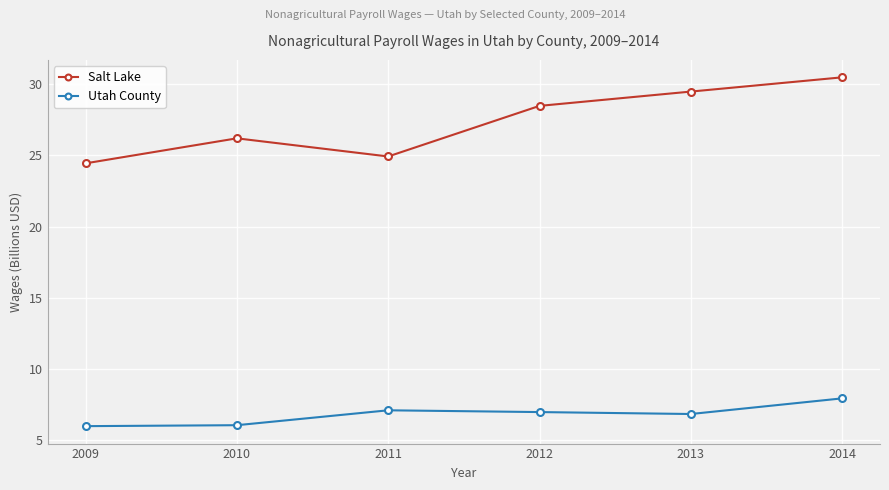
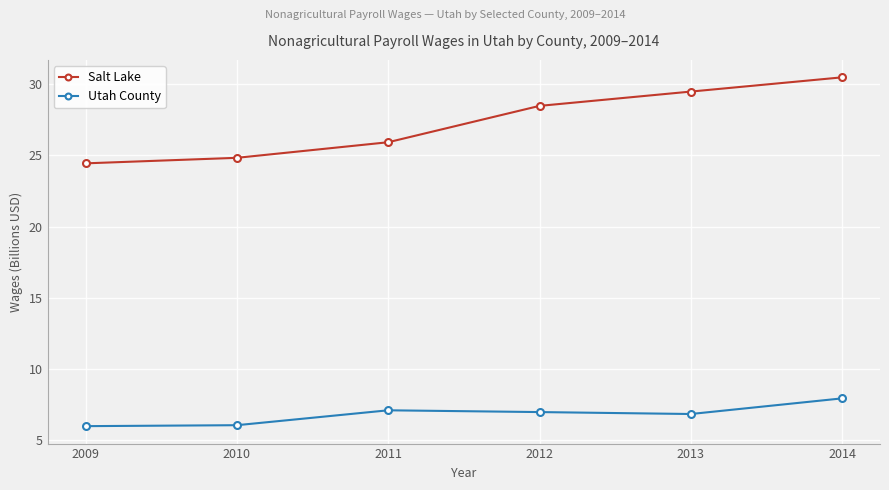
Salt Lake, 2010: 26.2 -> 24.8
Salt Lake, 2011: 24.9 -> 25.9
